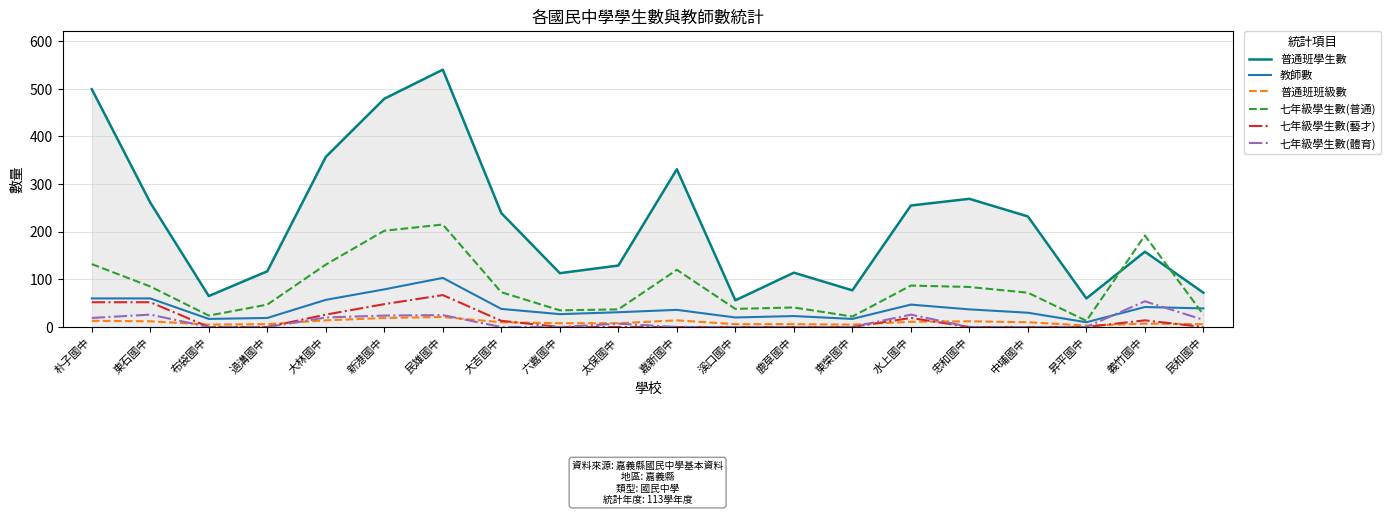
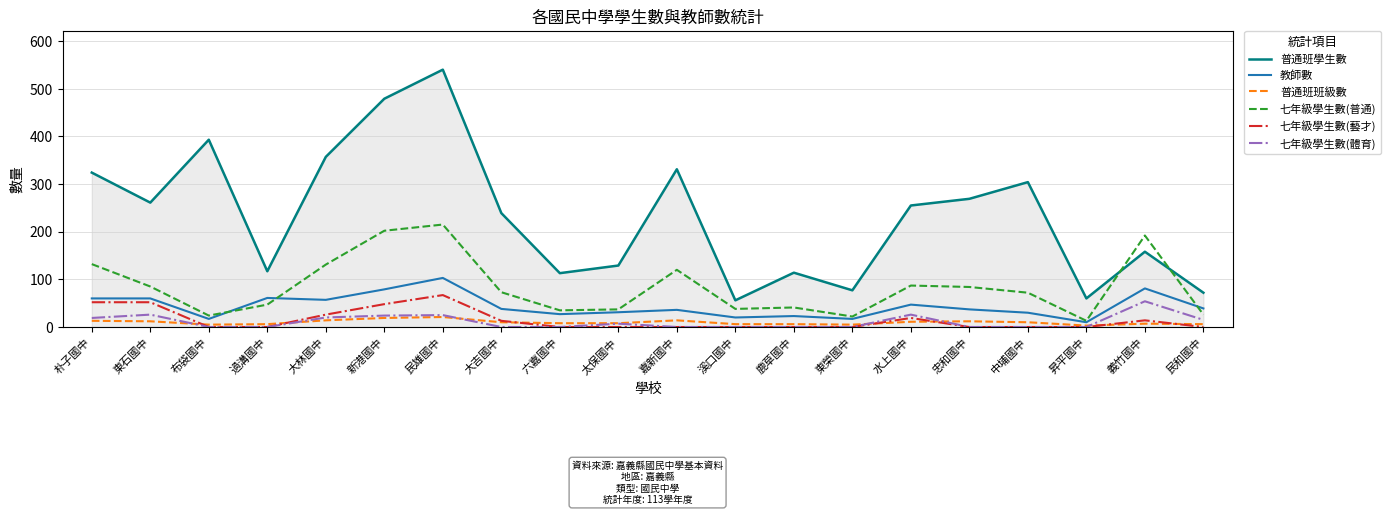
普通班學生數, 朴子國中: 500 -> 320
普通班學生數, 布袋國中: 70 -> 390
教師數, 過溝國中: 20 -> 60
普通班學生數, 中埔國中: 230 -> 300
教師數, 義竹國中: 40 -> 80
